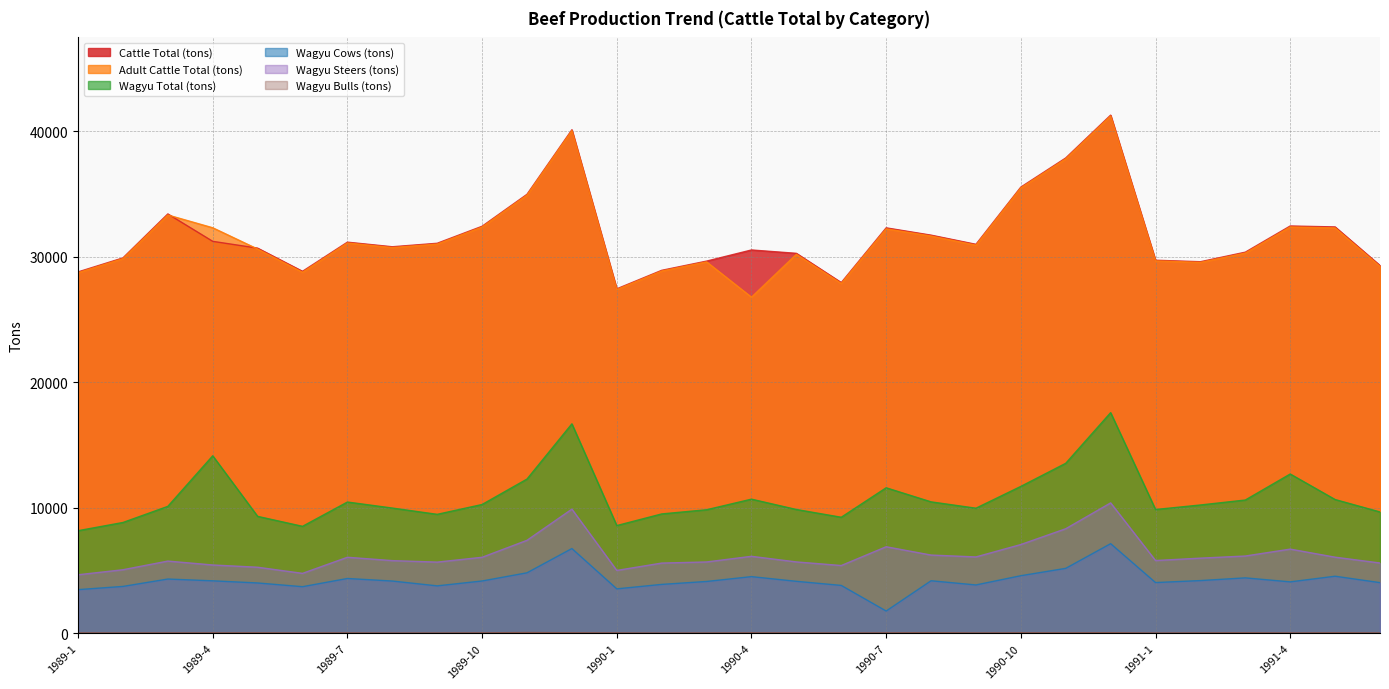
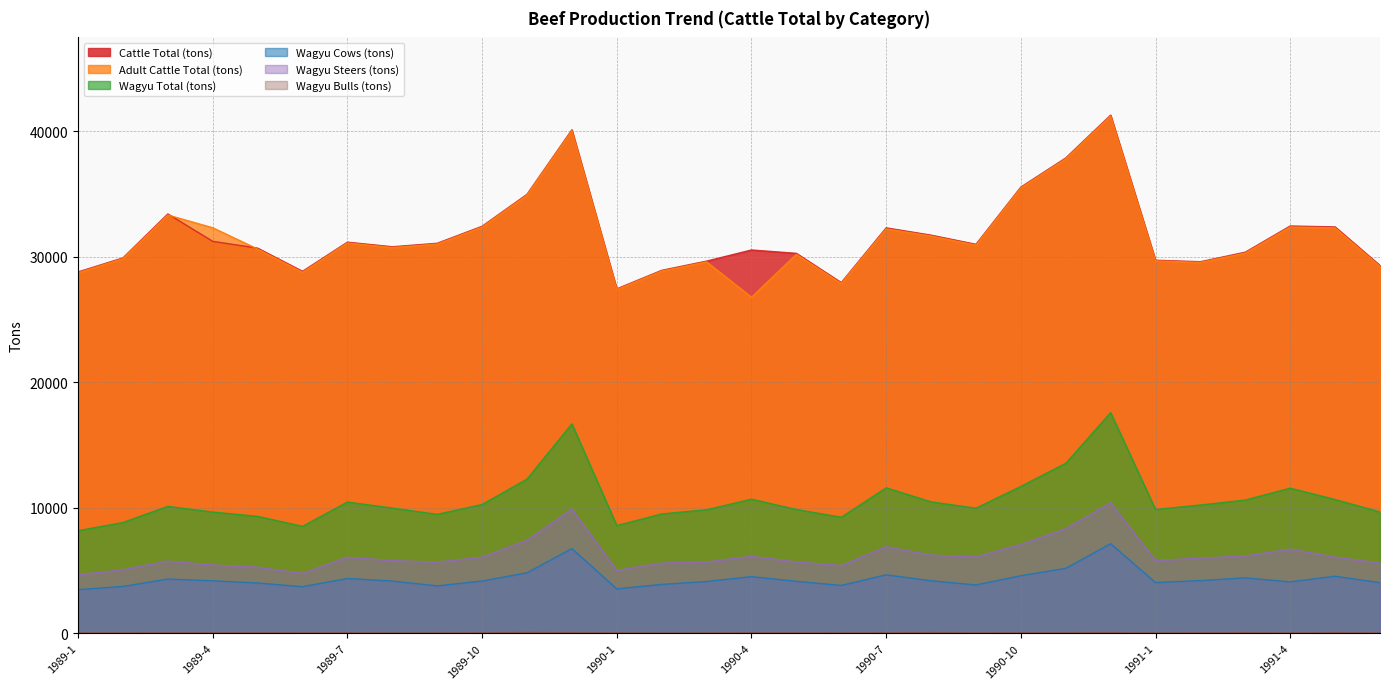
Wagyu Total (tons), 1989-4: 14100 -> 9700
Wagyu Cows (tons), 1990-7: 1800 -> 4700
Wagyu Total (tons), 1991-4: 12700 -> 11600
